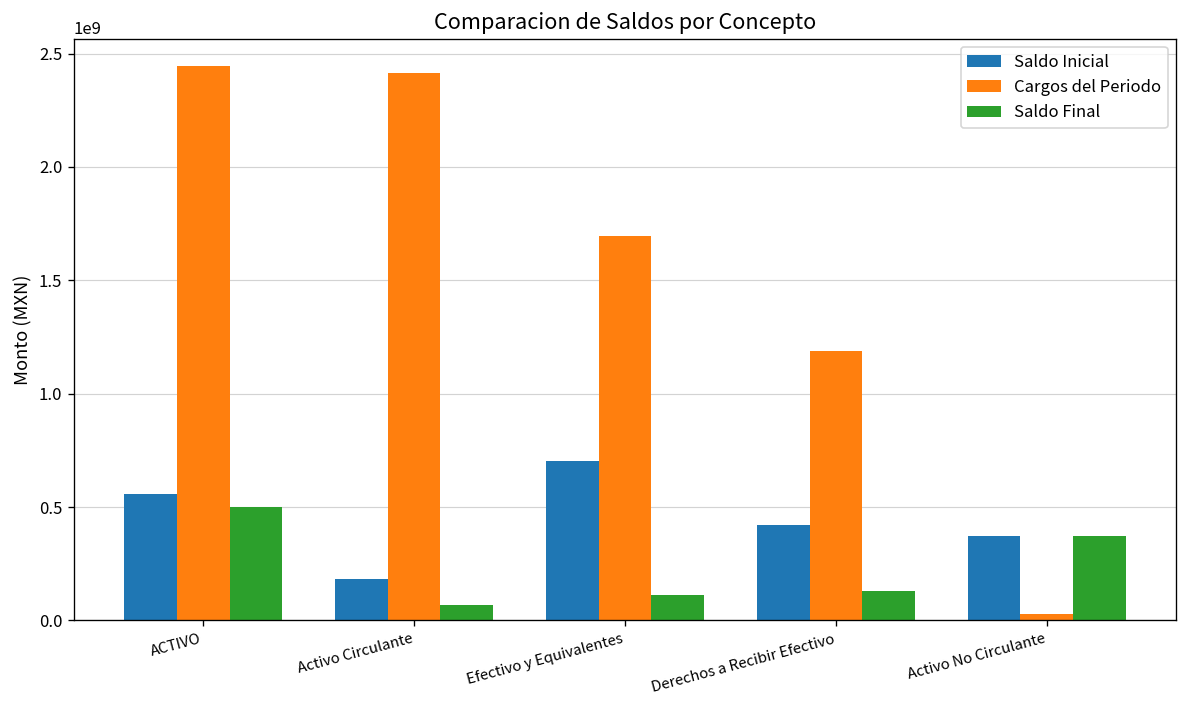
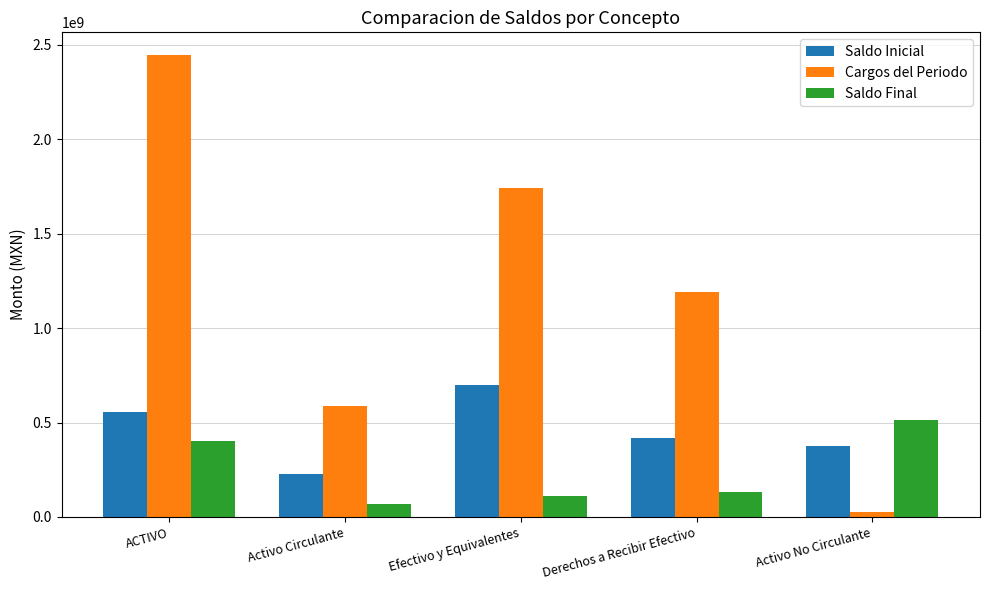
Saldo Final, ACTIVO: 500000000 -> 400000000
Saldo Inicial, Activo Circulante: 180000000 -> 230000000
Cargos del Periodo, Activo Circulante: 2420000000 -> 590000000
Cargos del Periodo, Efectivo y Equivalentes: 1700000000 -> 1740000000
Saldo Final, Activo No Circulante: 370000000 -> 510000000
